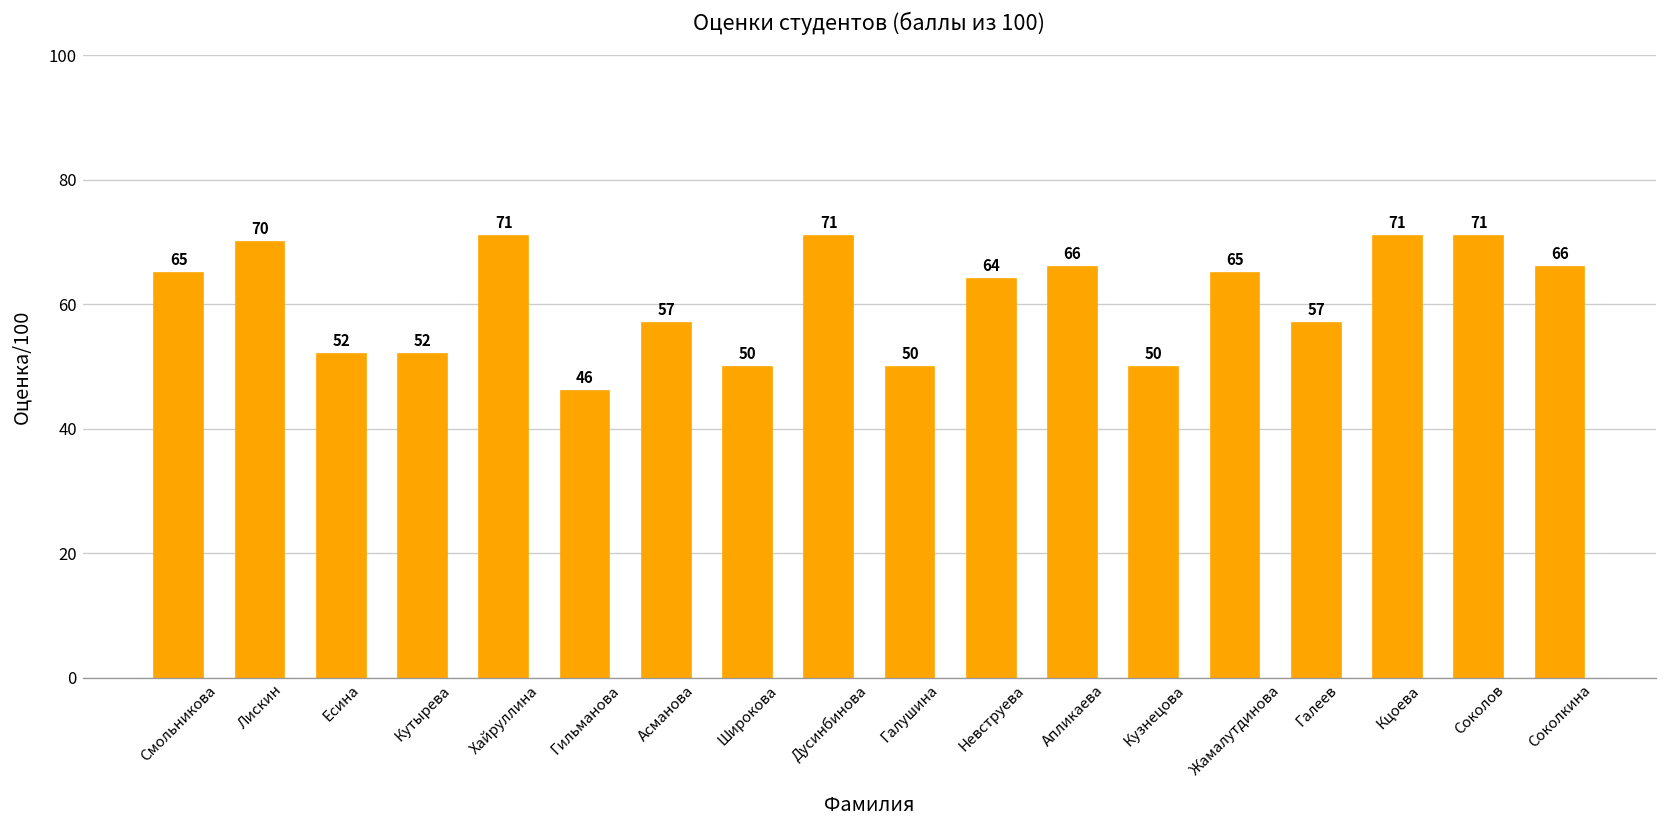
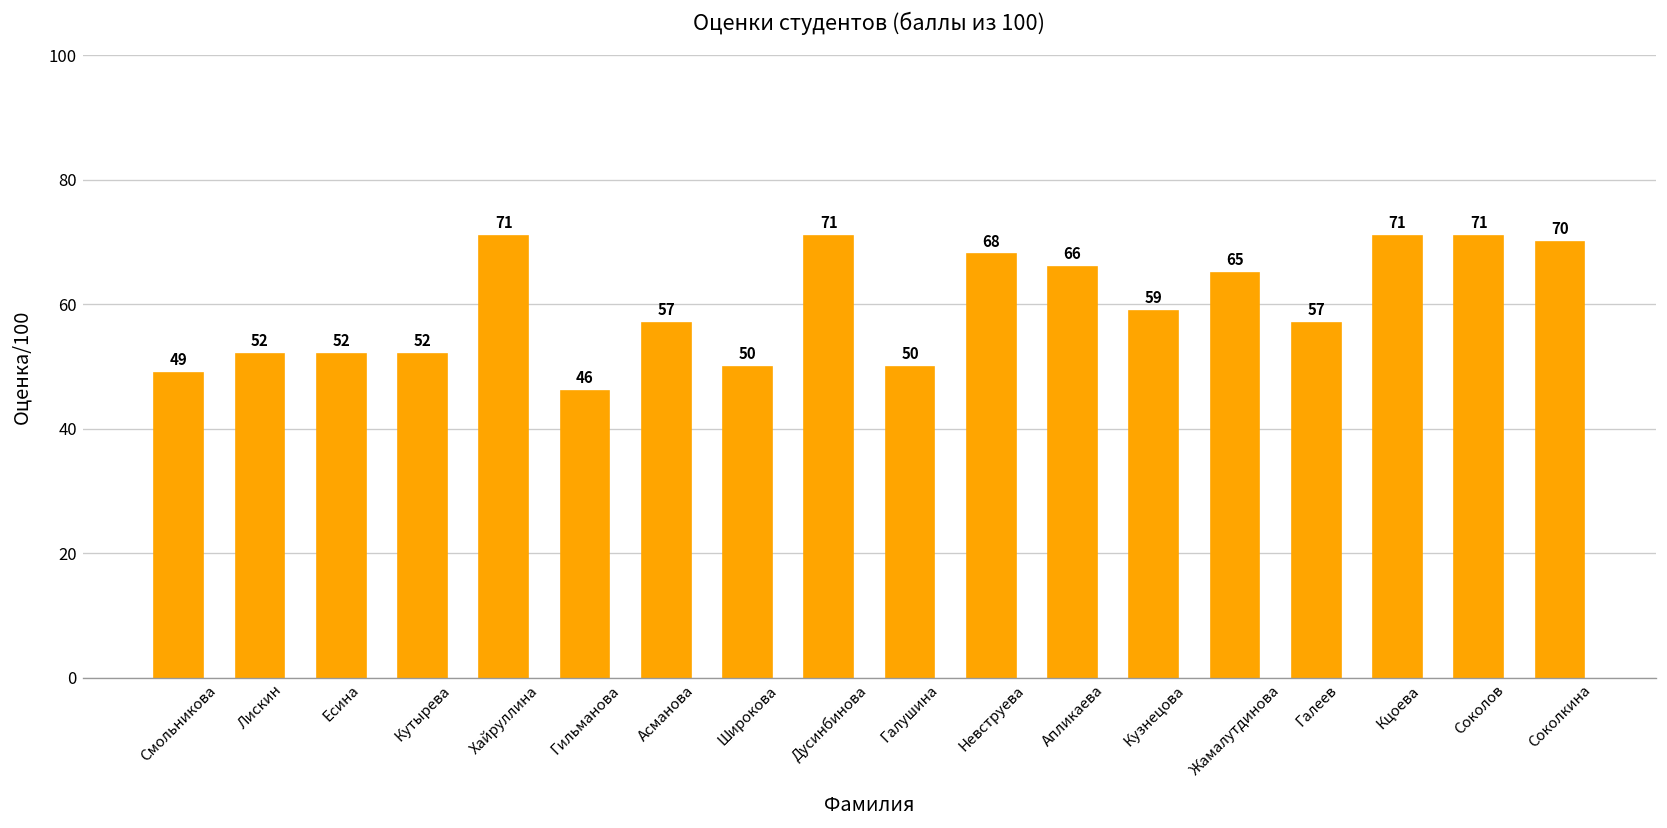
Смольникова: 65 -> 49
Лискин: 70 -> 52
Невструева: 64 -> 68
Кузнецова: 50 -> 59
Соколкина: 66 -> 70
